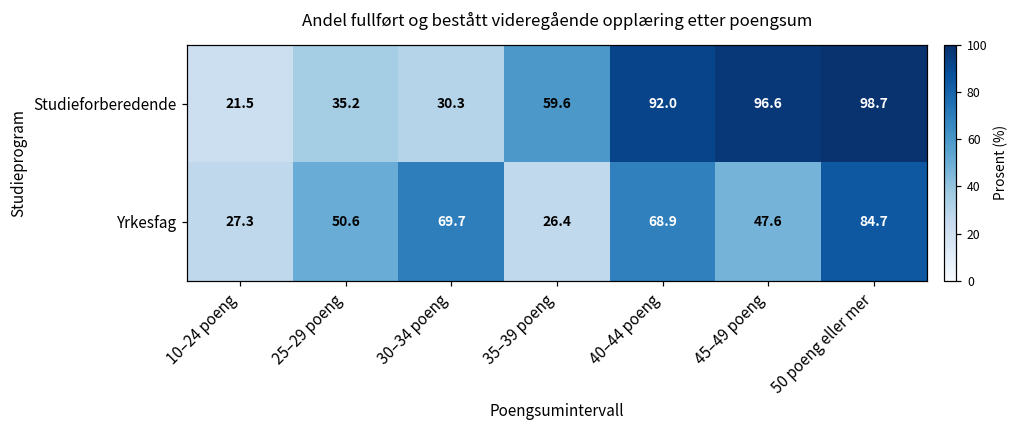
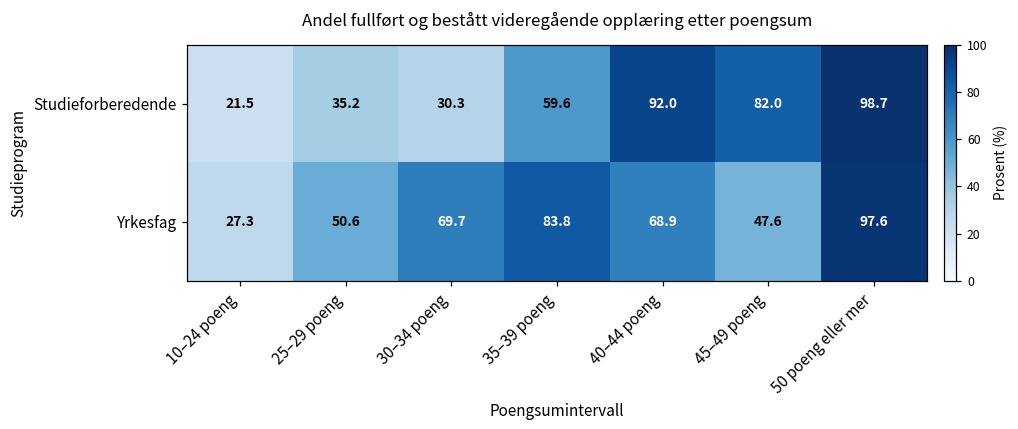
Studieforberedende, 45–49 poeng: 96.6 -> 82.0
Yrkesfag, 35–39 poeng: 26.4 -> 83.8
Yrkesfag, 50 poeng eller mer: 84.7 -> 97.6
